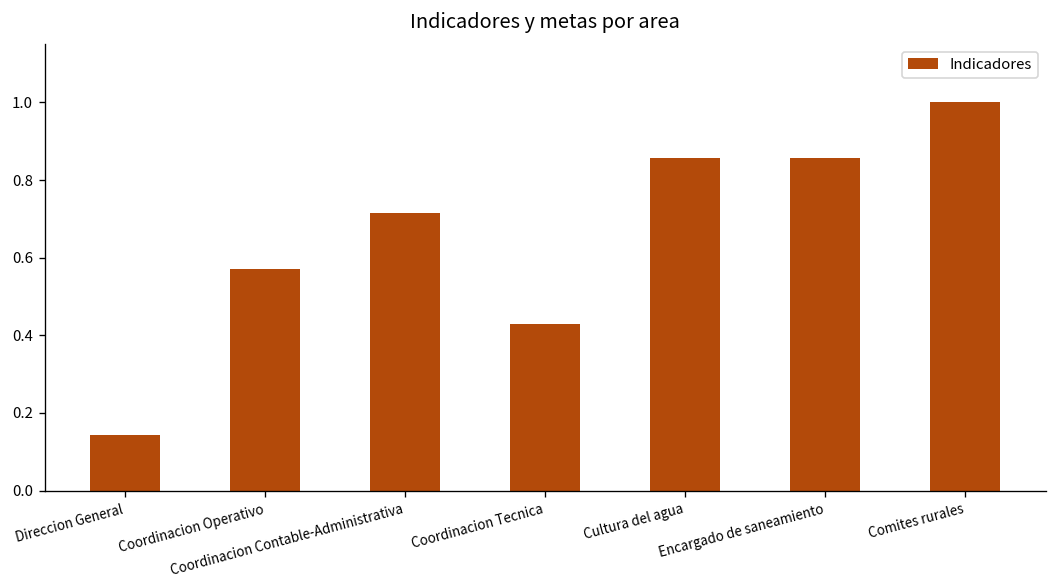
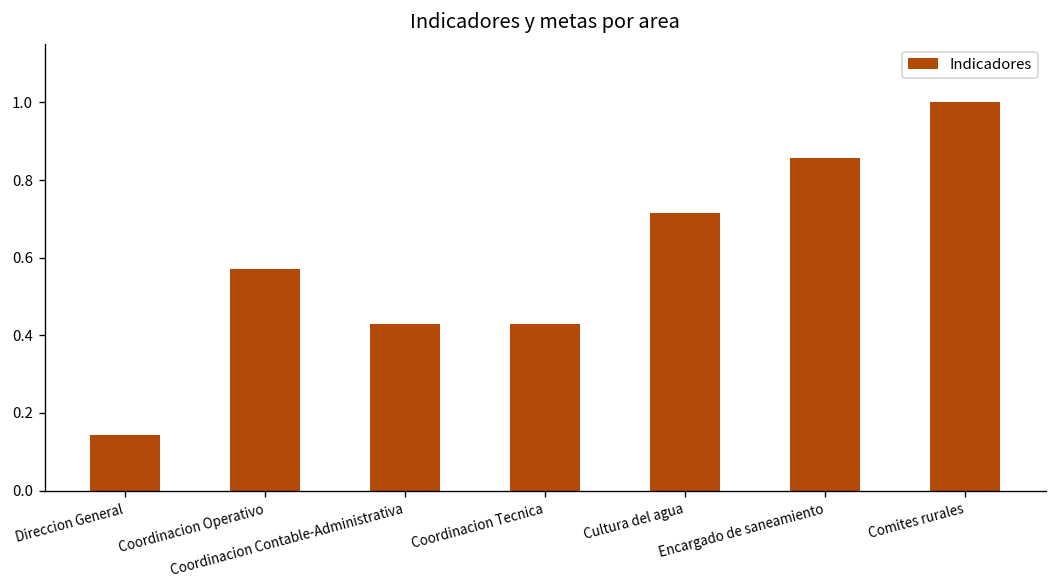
Coordinacion Contable-Administrativa: 0.71 -> 0.43
Cultura del agua: 0.86 -> 0.71
